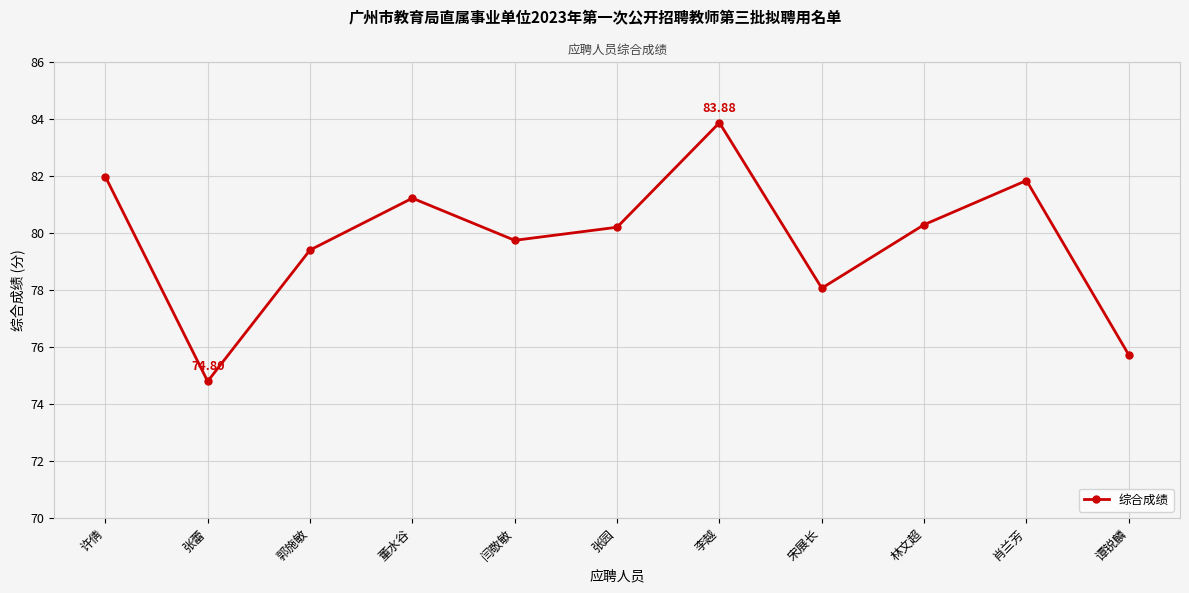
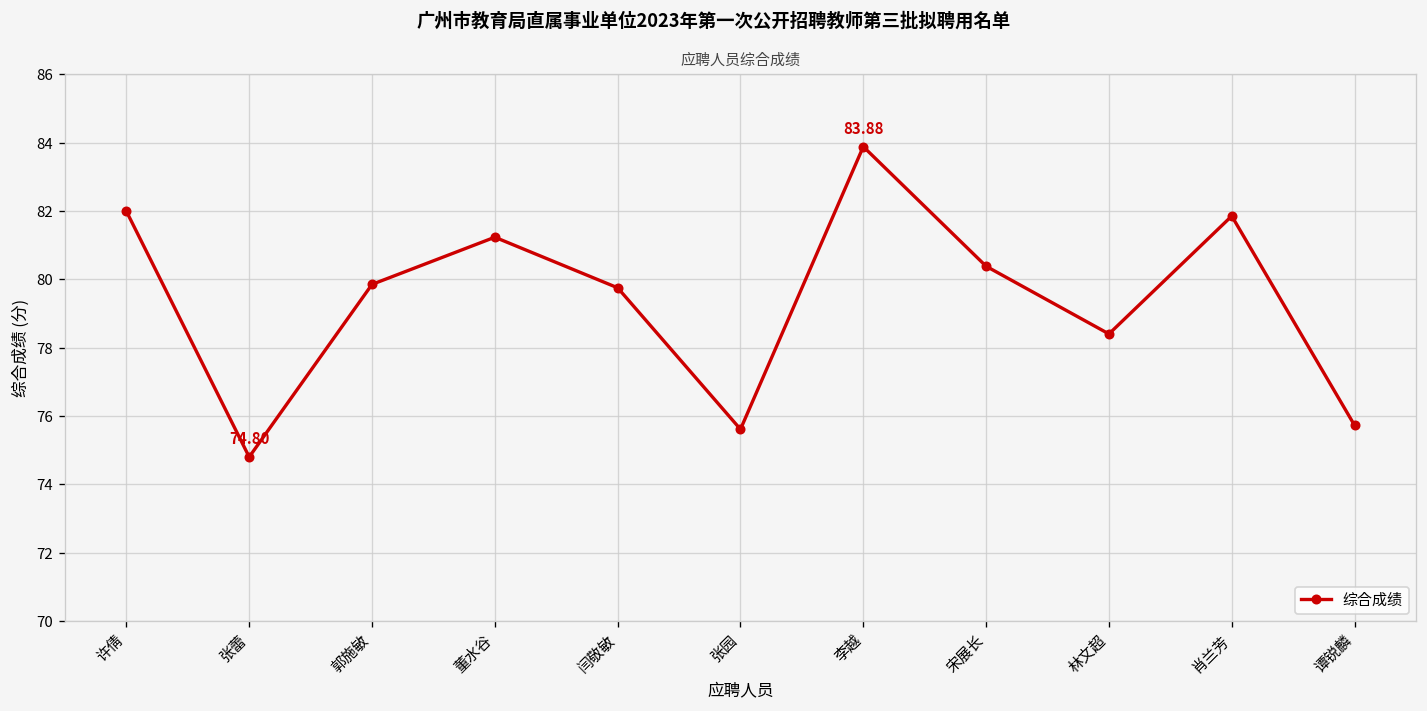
郭施敏: 79.4 -> 79.9
张园: 80.2 -> 75.6
宋展长: 78.1 -> 80.4
林文超: 80.3 -> 78.4
